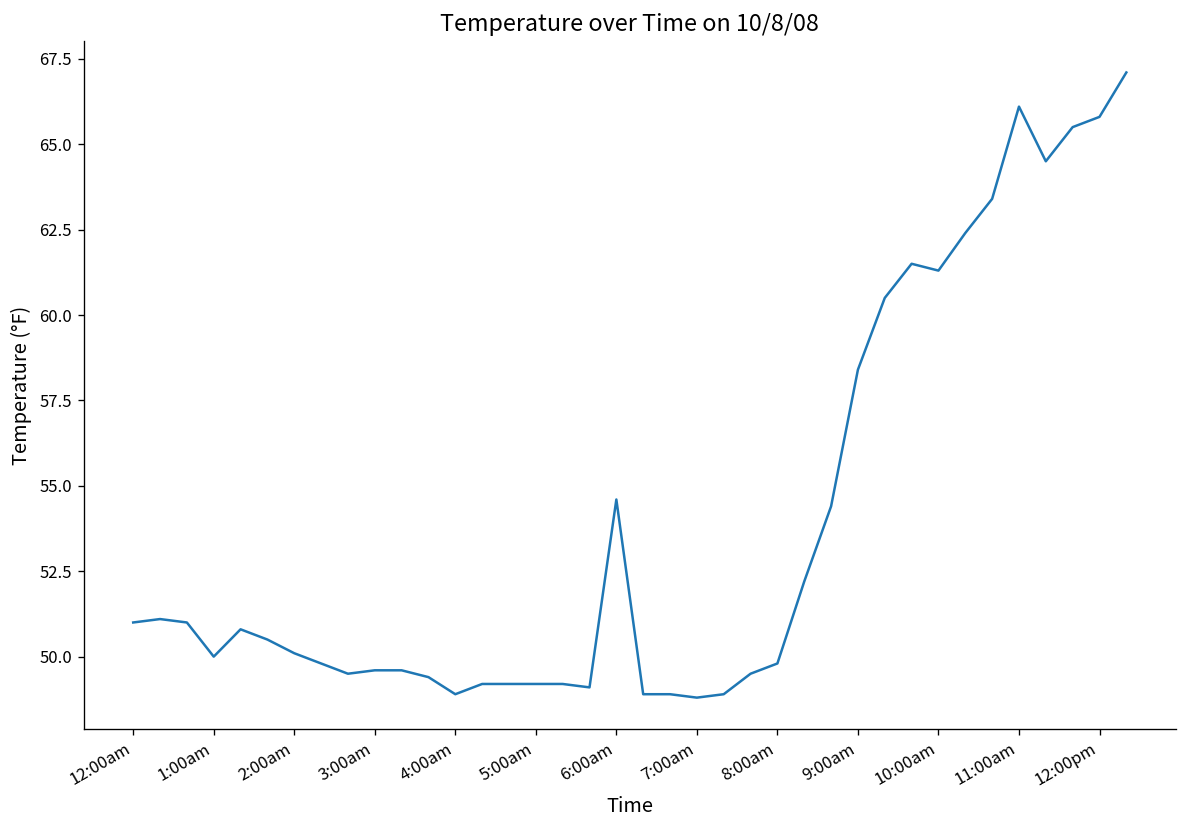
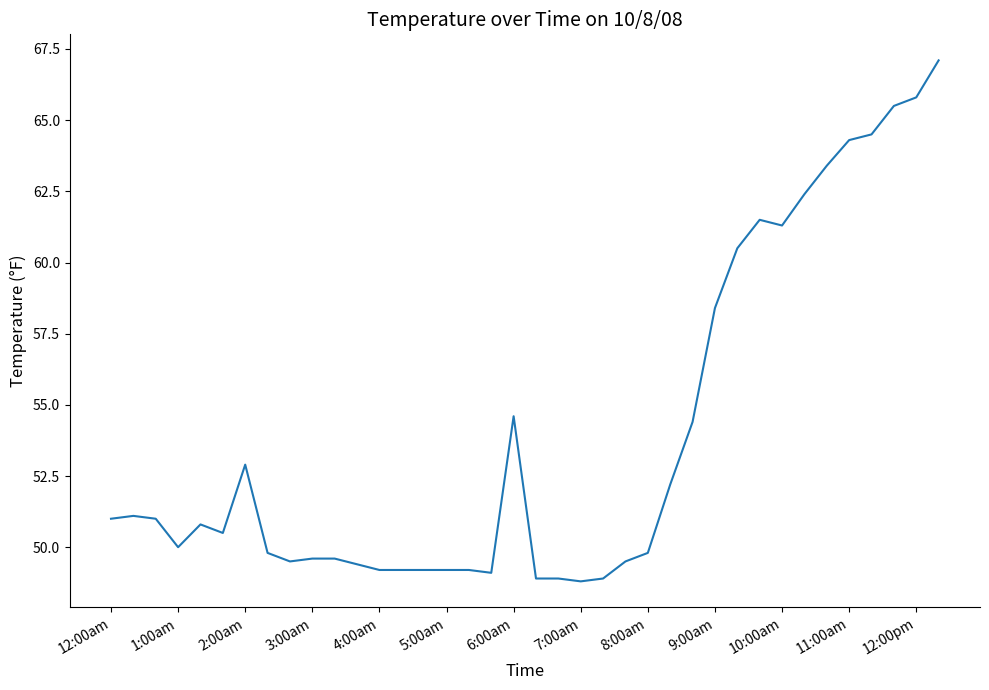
2:00am: 50.1 -> 52.9
4:00am: 48.9 -> 49.2
11:00am: 66.1 -> 64.3
